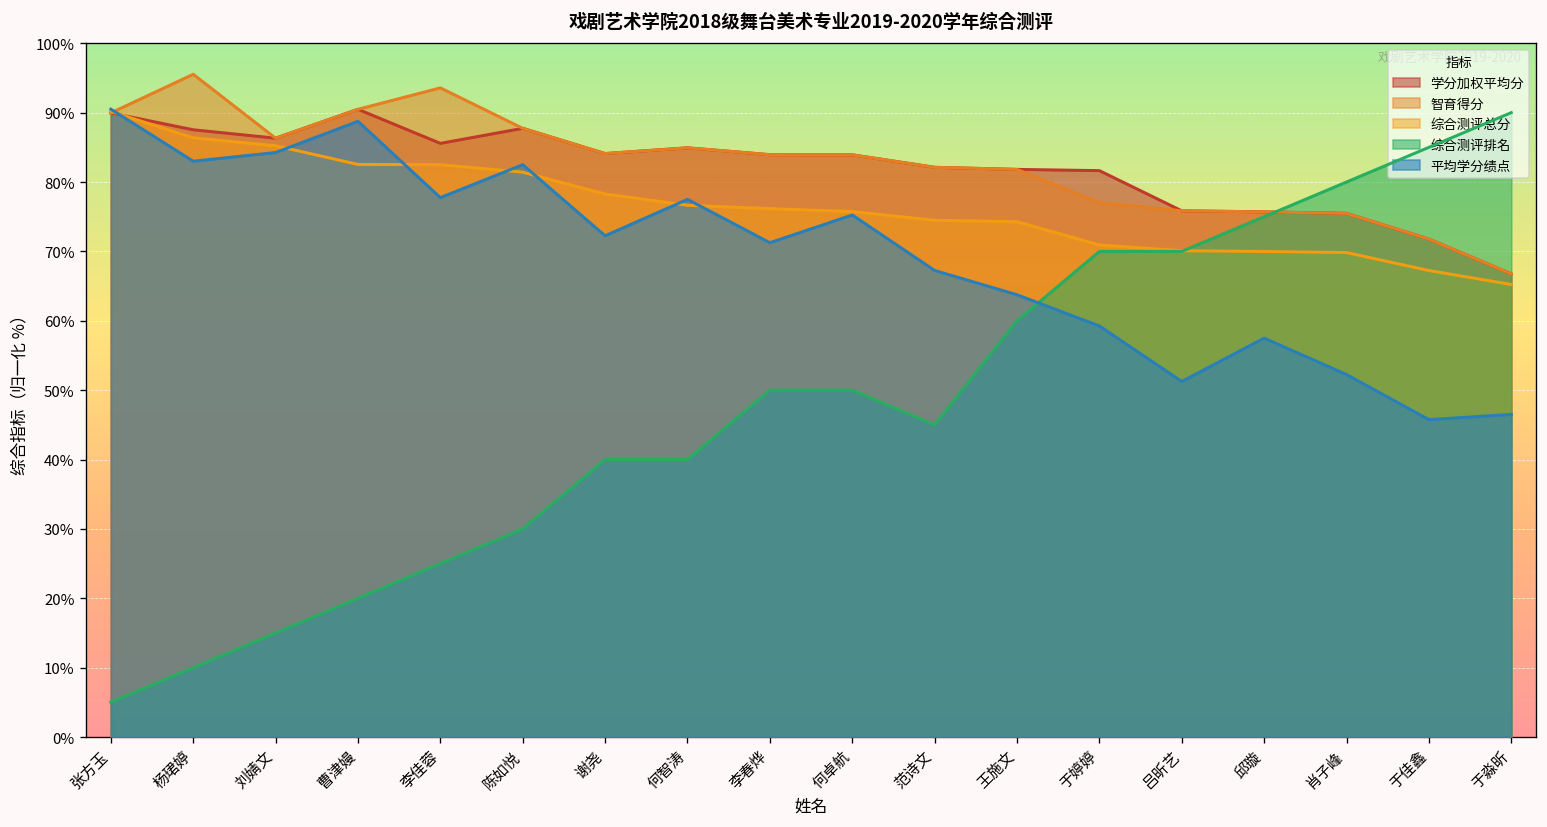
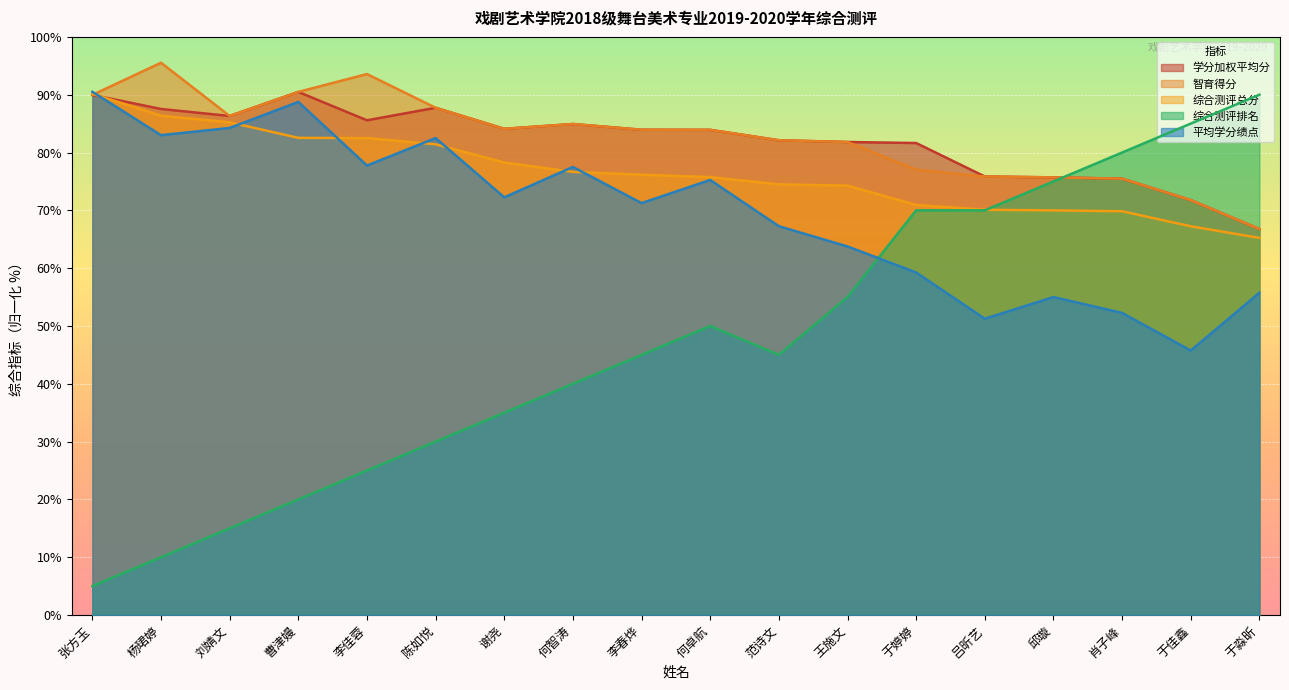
综合测评排名, 谢尧: 40% -> 35%
综合测评排名, 李春烨: 50% -> 45%
综合测评排名, 王施文: 60% -> 55%
平均学分绩点, 邱璇: 57% -> 55%
平均学分绩点, 于淼昕: 47% -> 56%
